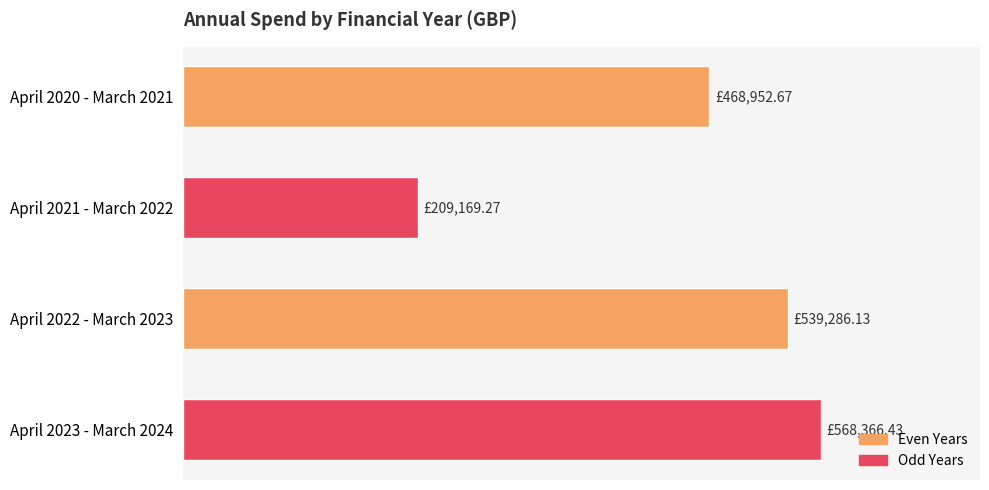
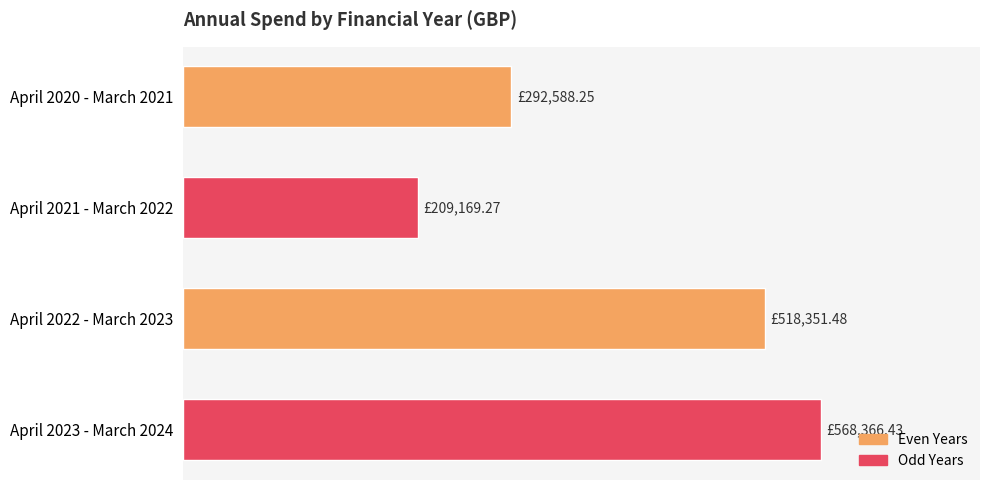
April 2020 - March 2021: £468,952.67 -> £292,588.25
April 2022 - March 2023: £539,286.13 -> £518,351.48
